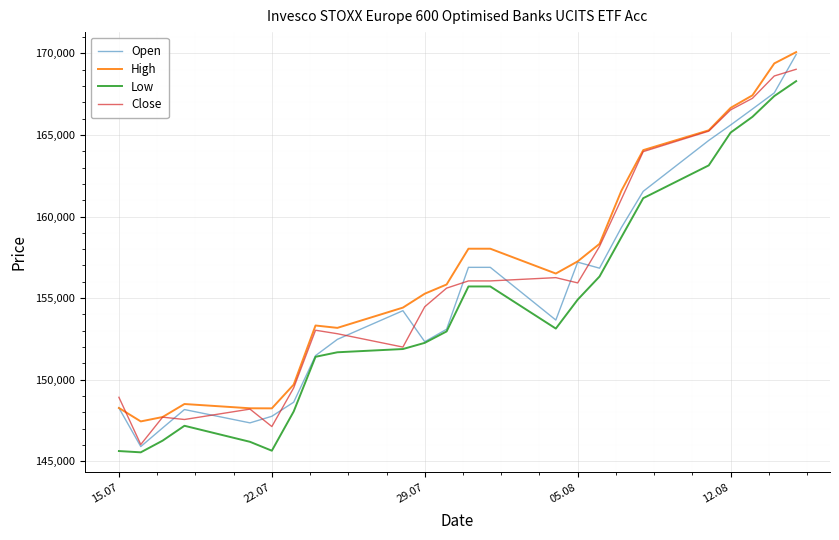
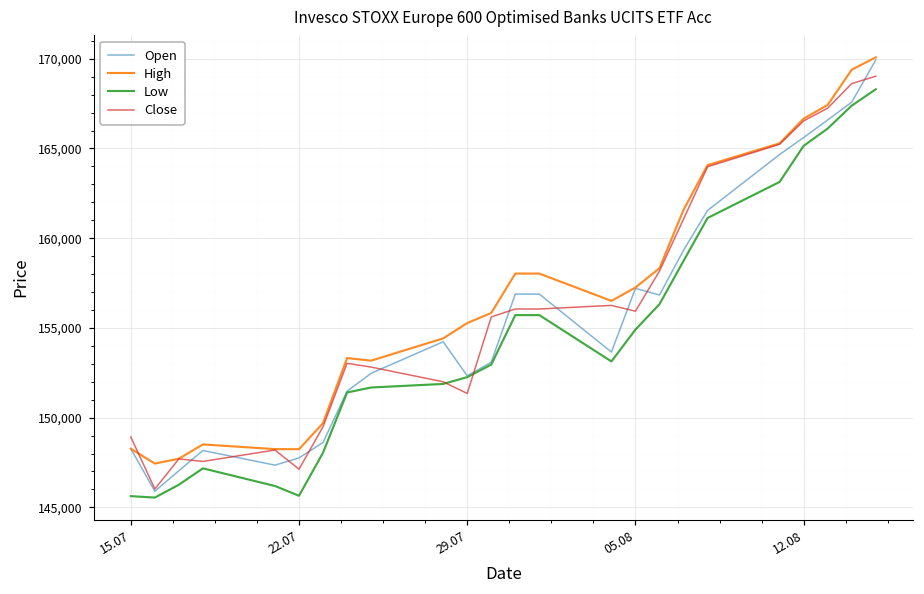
Close, 29.07: 154,500 -> 151,300
